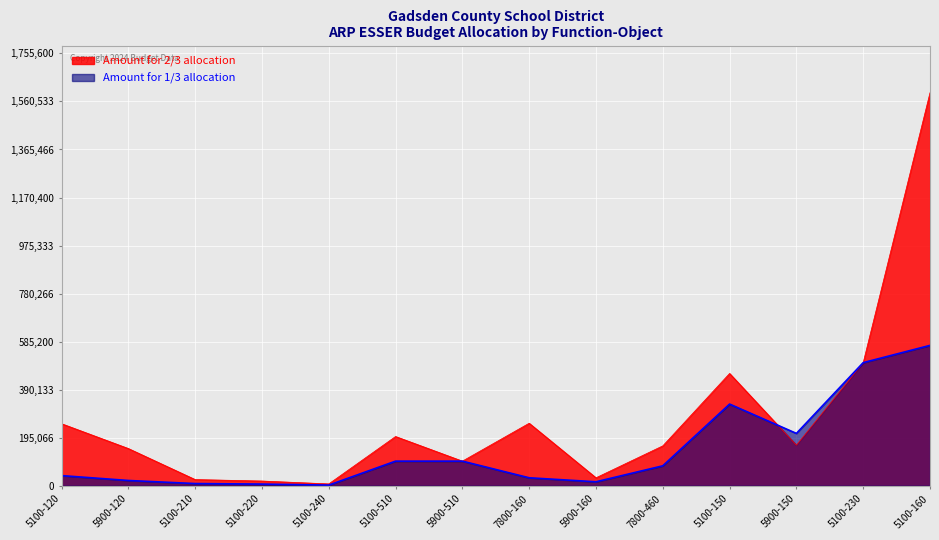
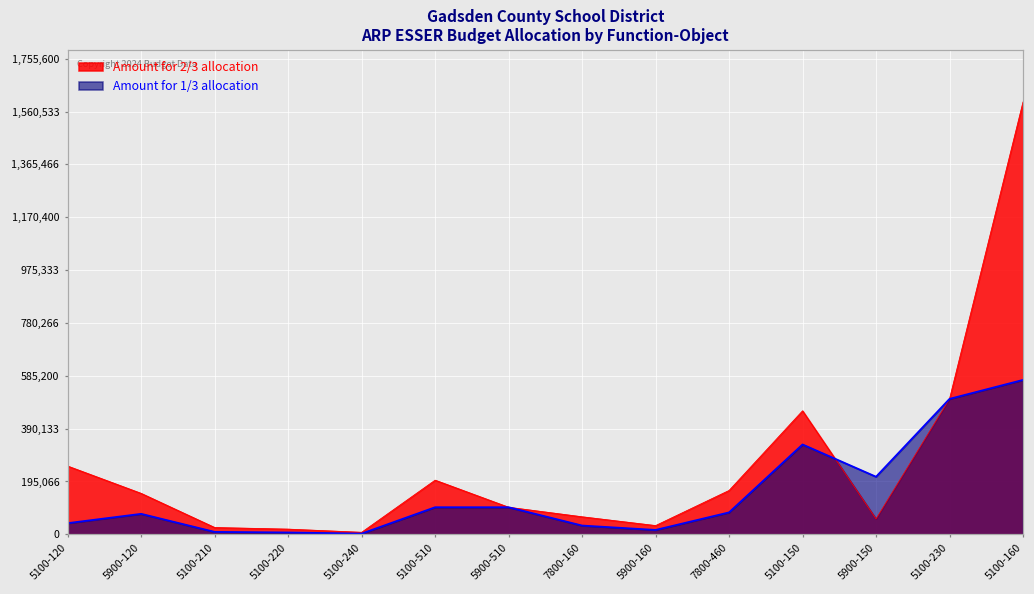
Amount for 1/3 allocation, 5900-120: 20,000 -> 80,000
Amount for 2/3 allocation, 7800-160: 250,000 -> 60,000
Amount for 2/3 allocation, 5900-150: 160,000 -> 60,000
